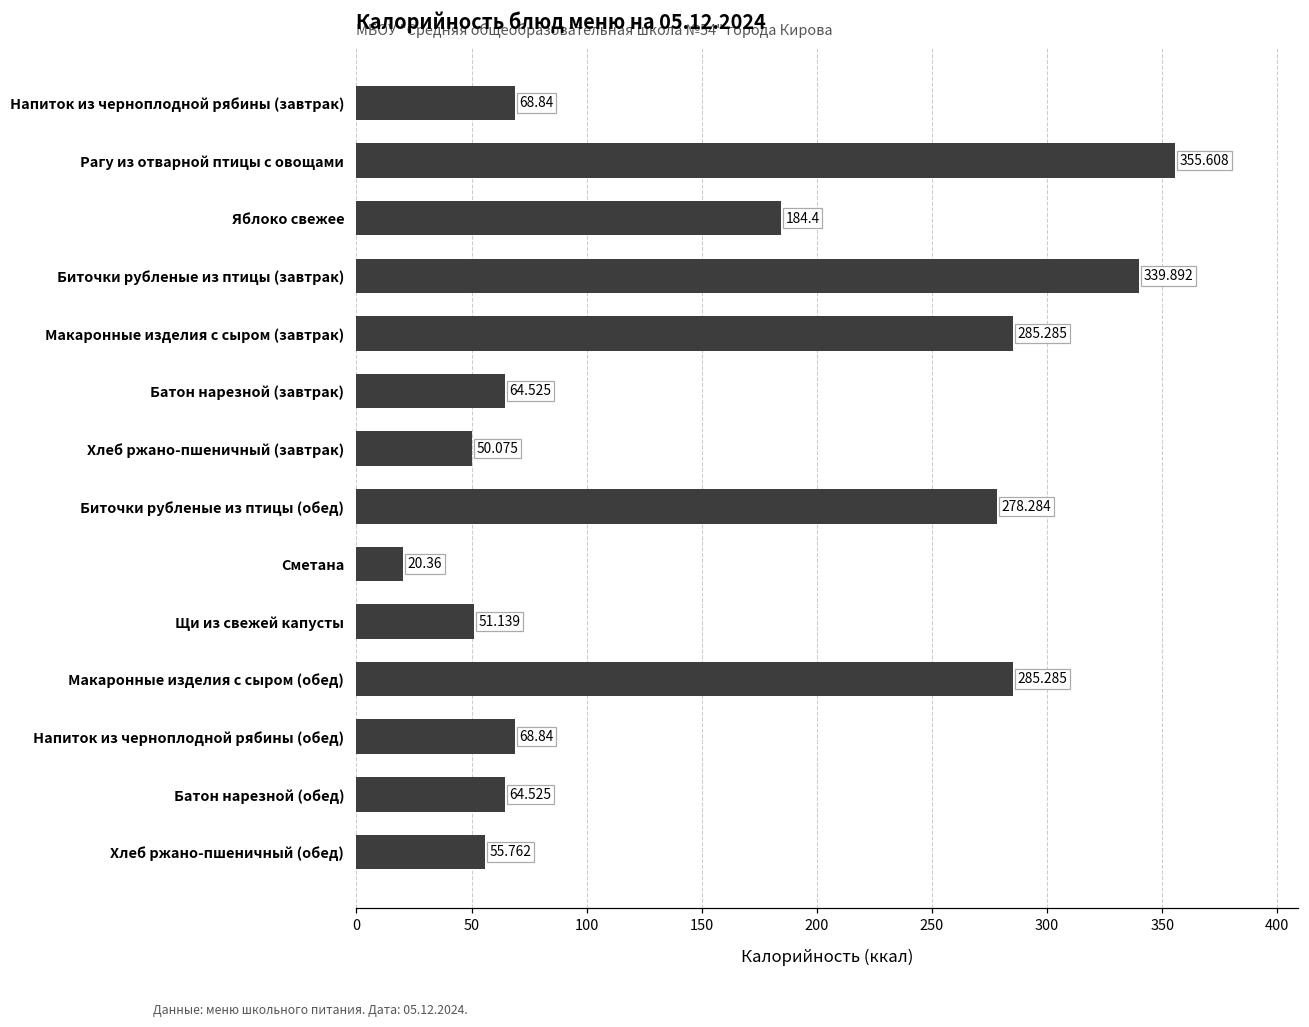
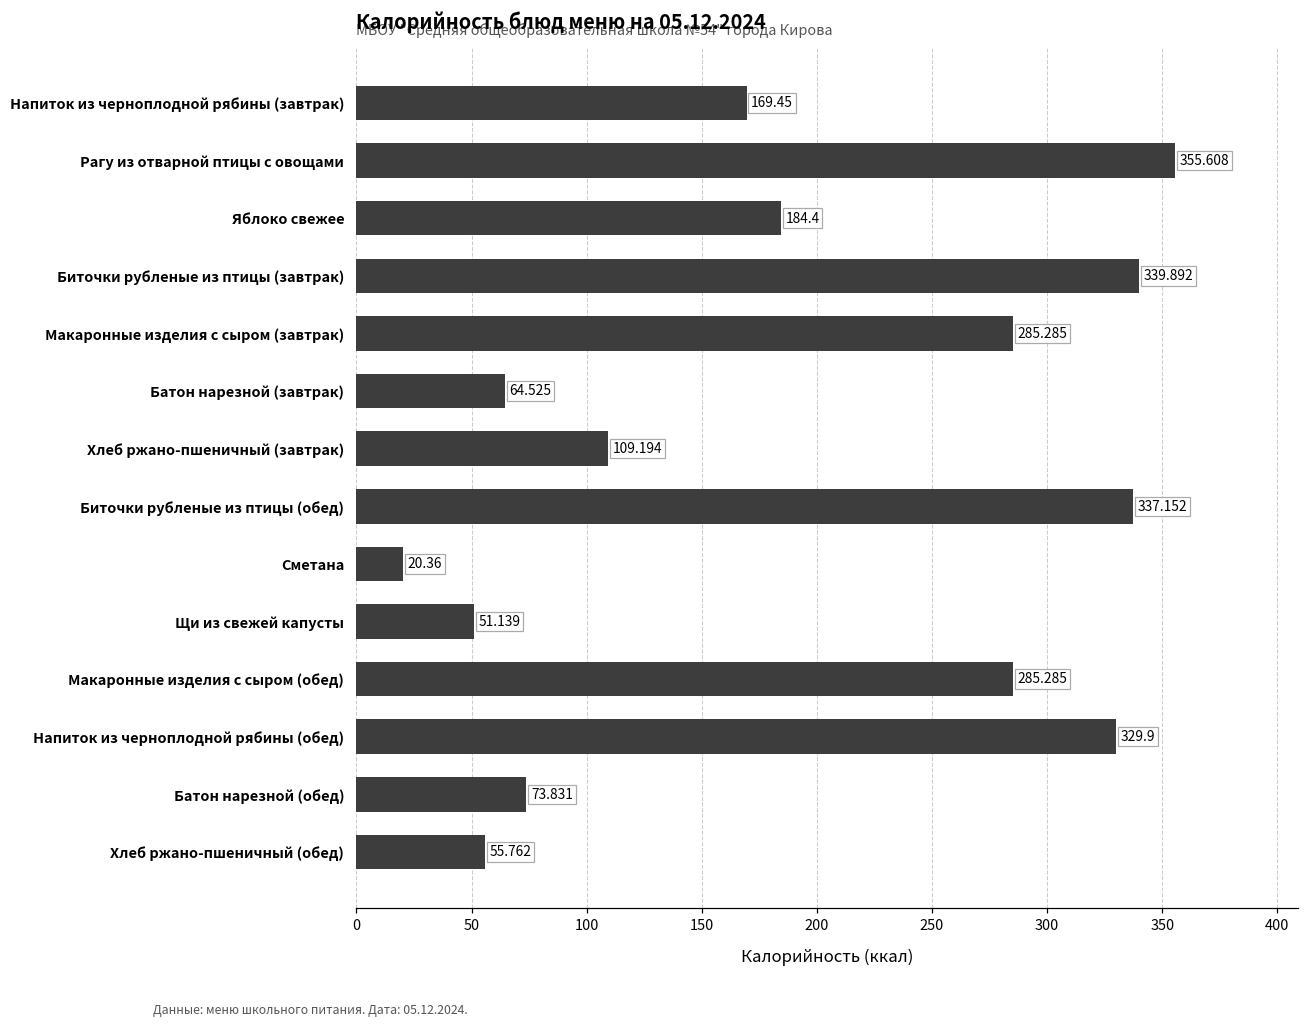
Напиток из черноплодной рябины (завтрак): 68.84 -> 169.45
Хлеб ржано-пшеничный (завтрак): 50.075 -> 109.194
Биточки рубленые из птицы (обед): 278.284 -> 337.152
Напиток из черноплодной рябины (обед): 68.84 -> 329.9
Батон нарезной (обед): 64.525 -> 73.831
